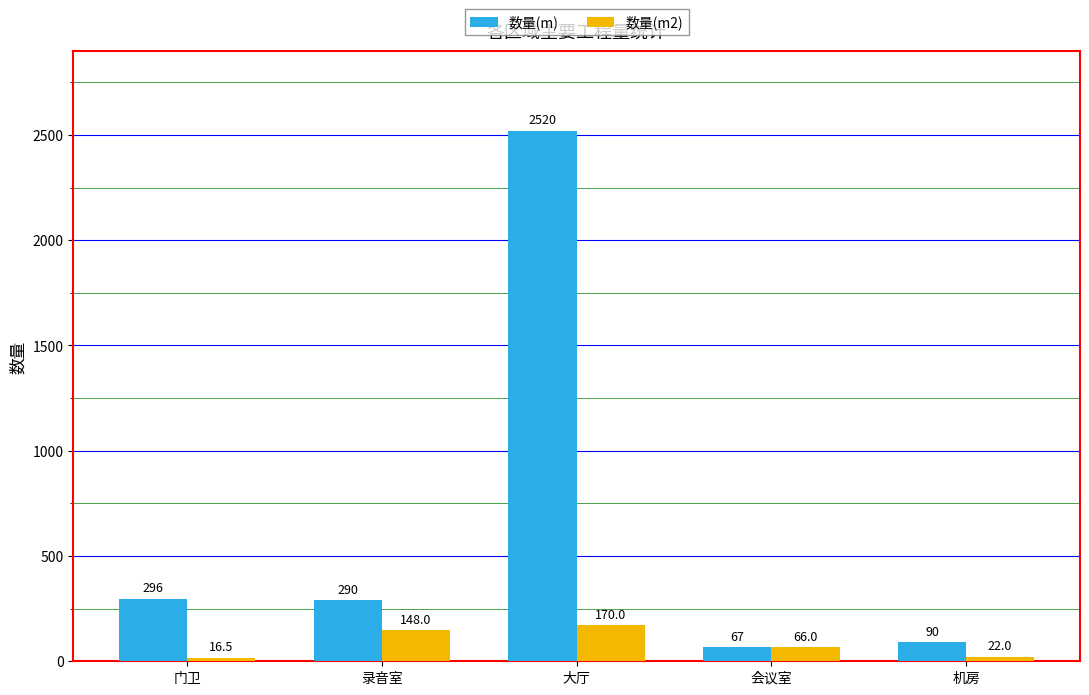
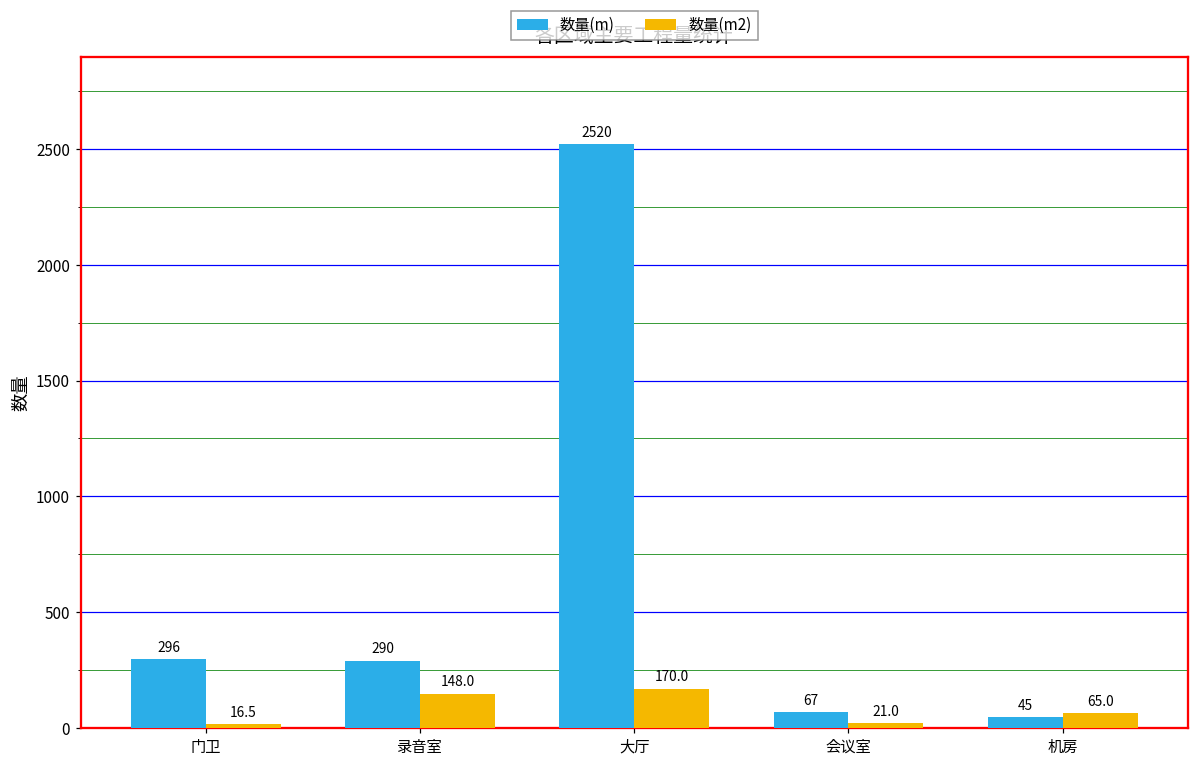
数量(m2), 会议室: 66.0 -> 21.0
数量(m), 机房: 90 -> 45
数量(m2), 机房: 22.0 -> 65.0
